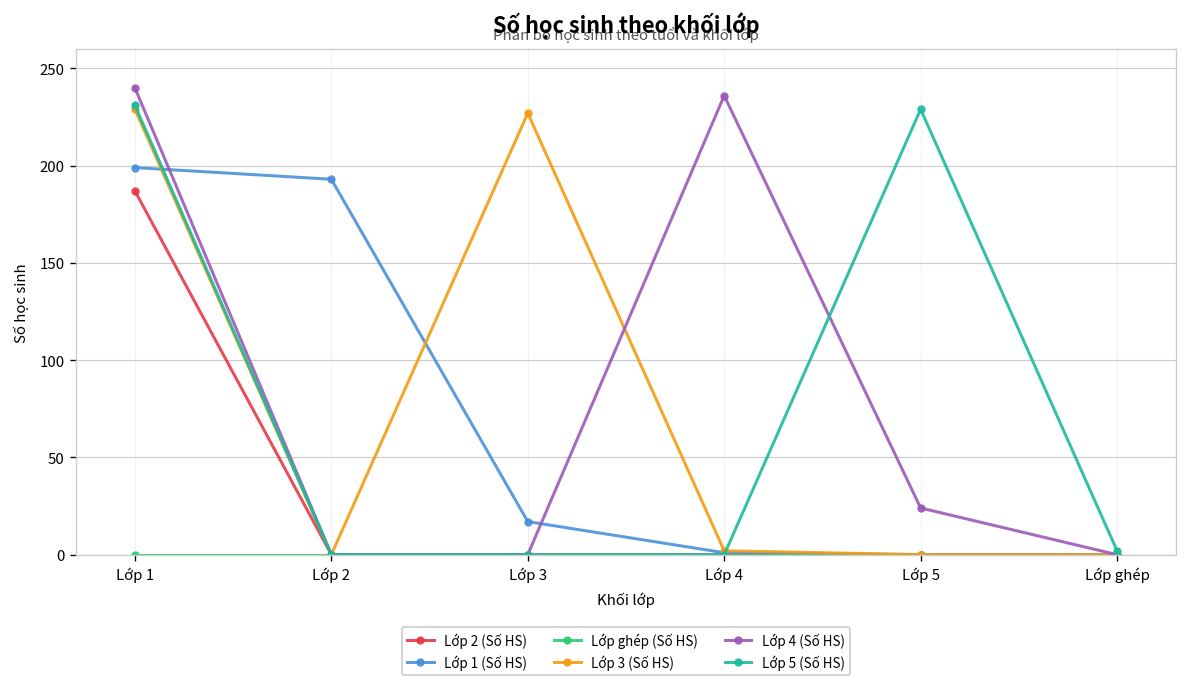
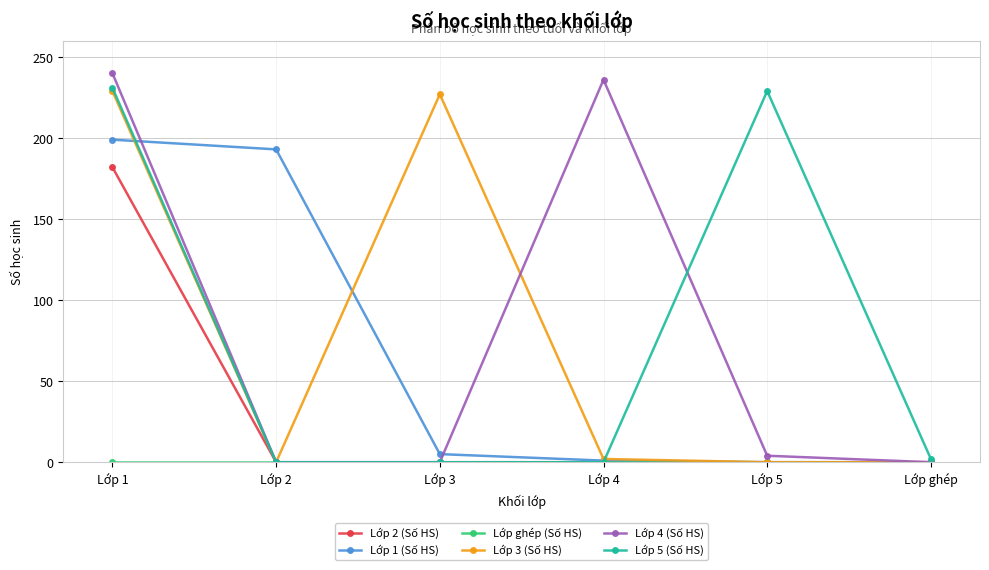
Lớp 2 (Số HS), Lớp 1: 187 -> 182
Lớp 1 (Số HS), Lớp 3: 17 -> 5
Lớp 4 (Số HS), Lớp 5: 24 -> 4
